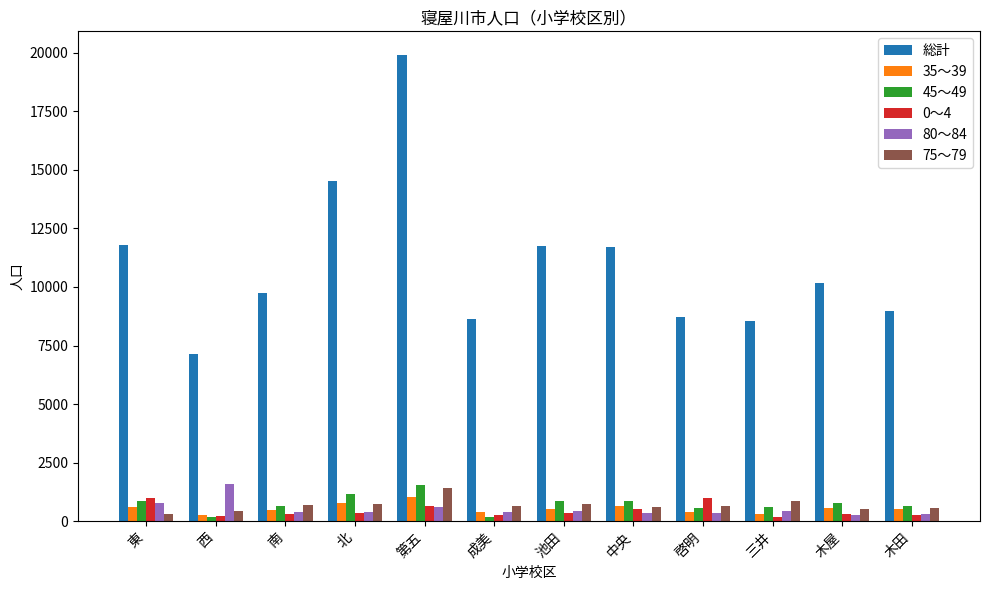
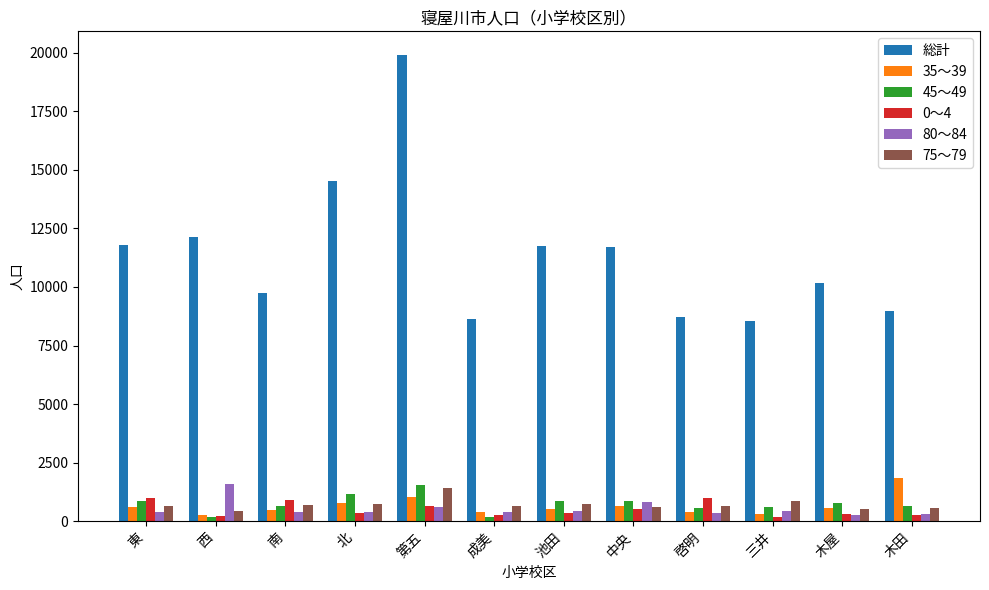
80～84, 東: 800 -> 400
75～79, 東: 300 -> 700
総計, 西: 7100 -> 12100
0～4, 南: 300 -> 900
80～84, 中央: 400 -> 800
35～39, 木田: 500 -> 1800
